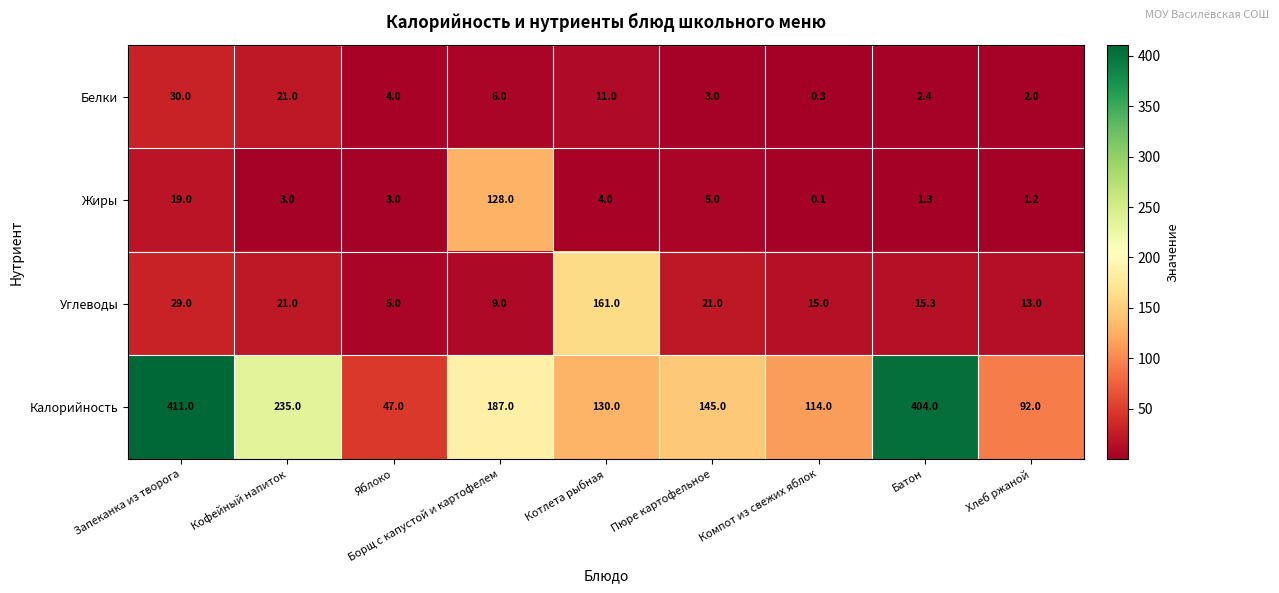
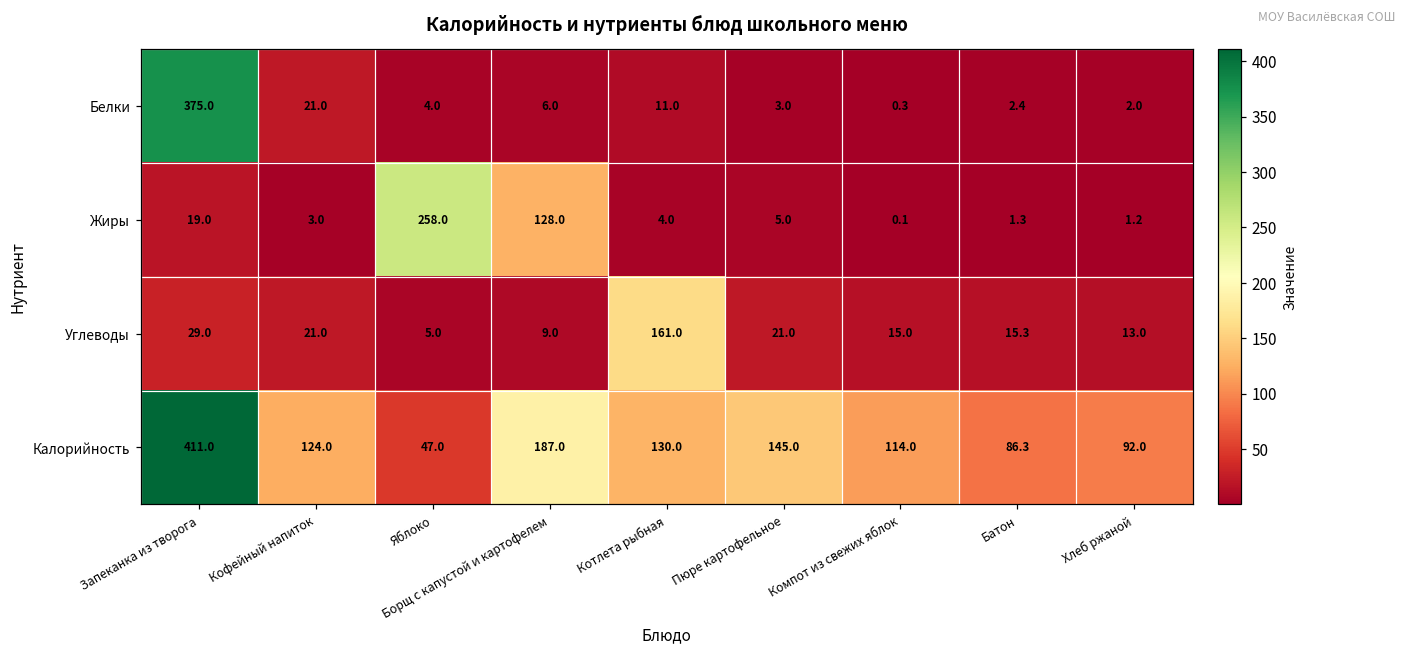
Белки, Запеканка из творога: 30.0 -> 375.0
Жиры, Яблоко: 3.0 -> 258.0
Калорийность, Кофейный напиток: 235.0 -> 124.0
Калорийность, Батон: 404.0 -> 86.3
